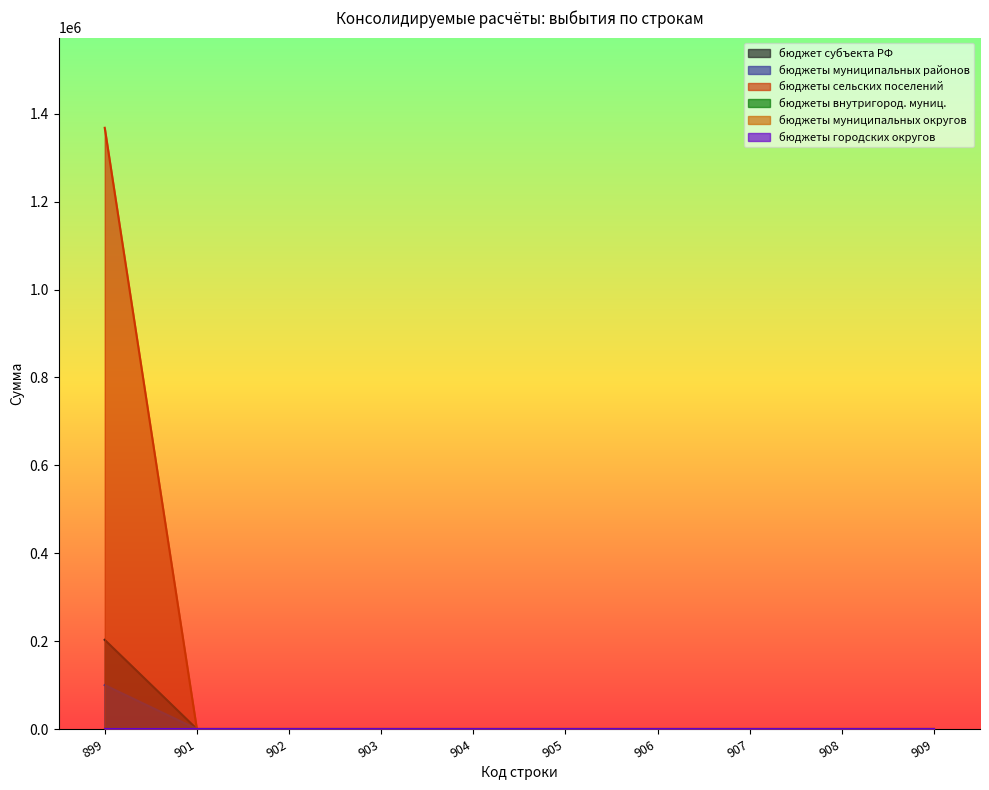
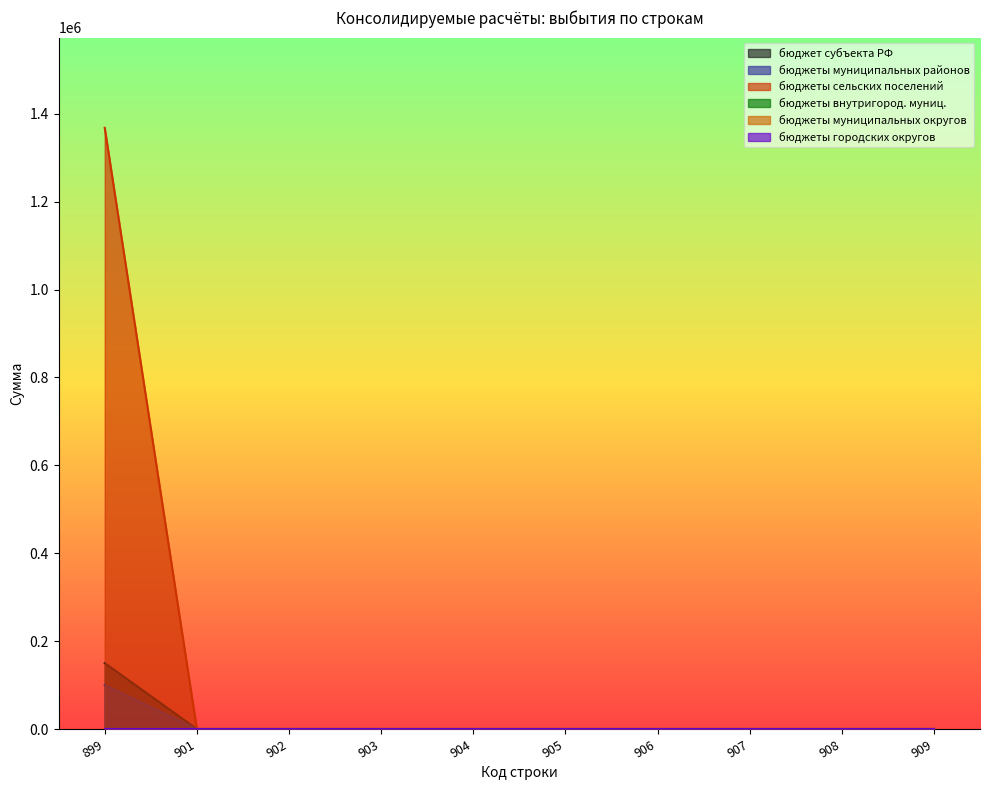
бюджет субъекта РФ, 899: 200000 -> 150000
